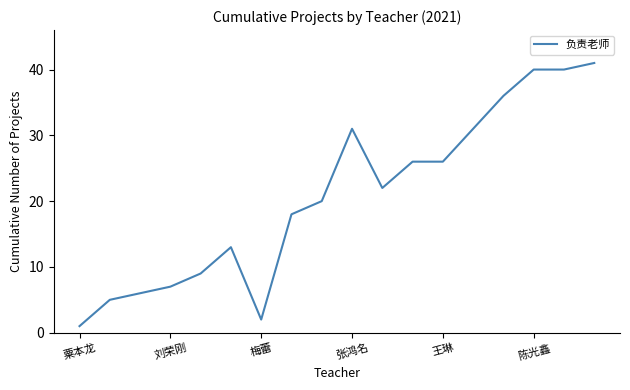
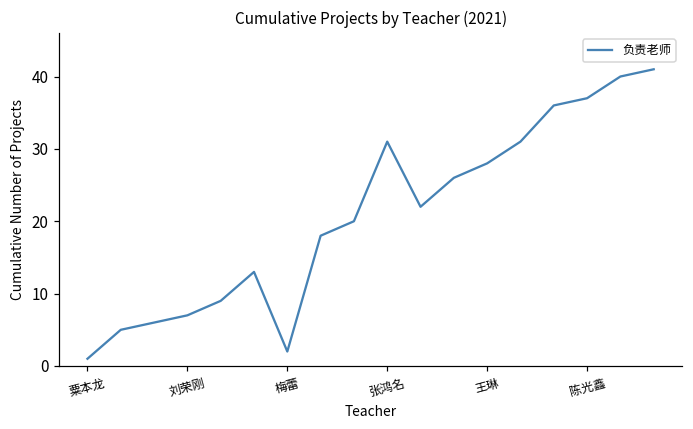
王琳: 26 -> 28
陈光鑫: 40 -> 37
